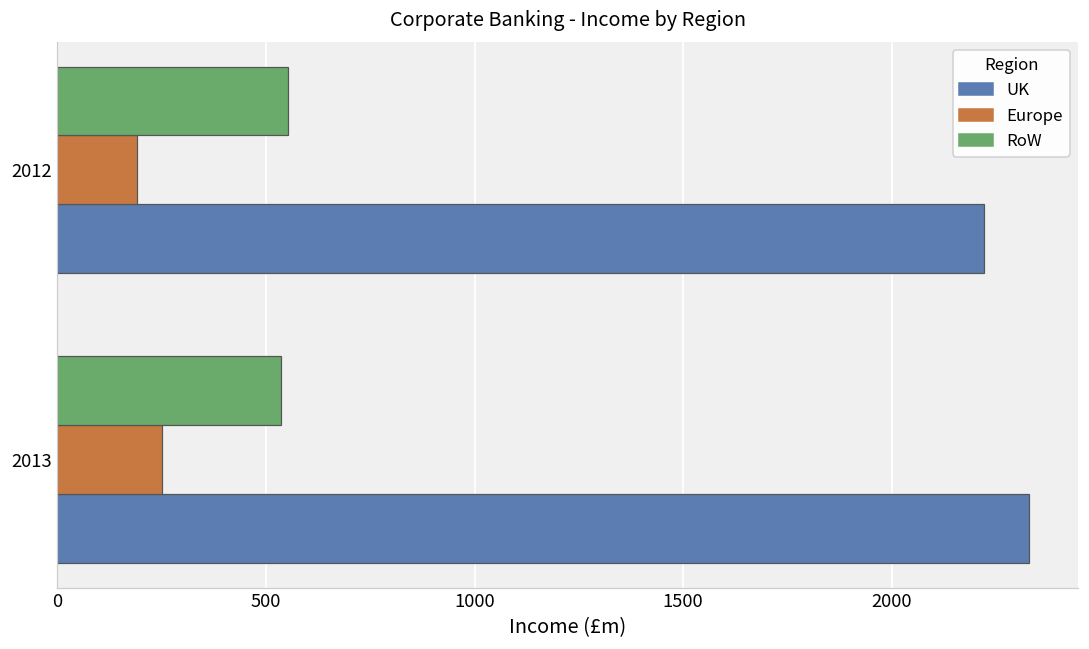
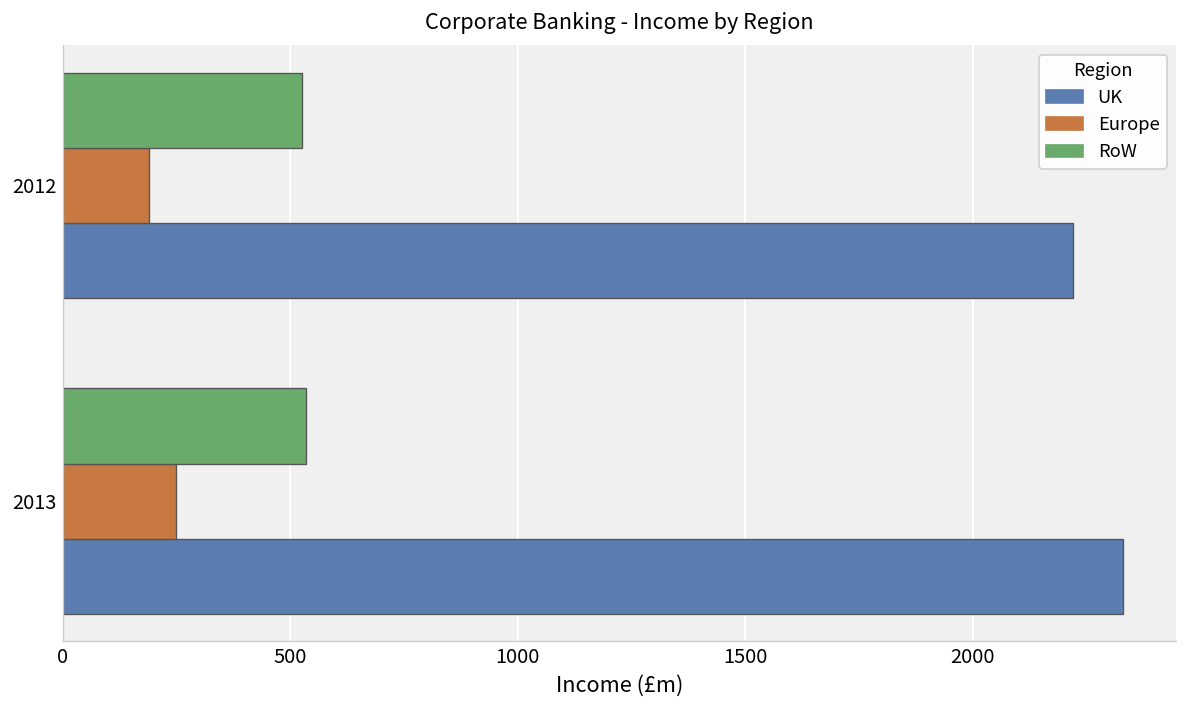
RoW, 2012: 550 -> 530
